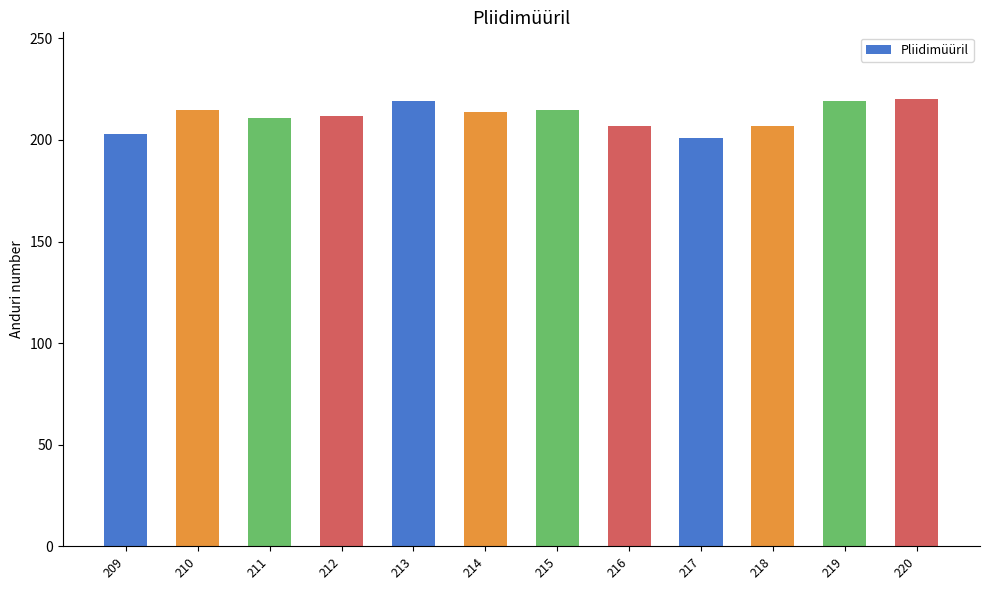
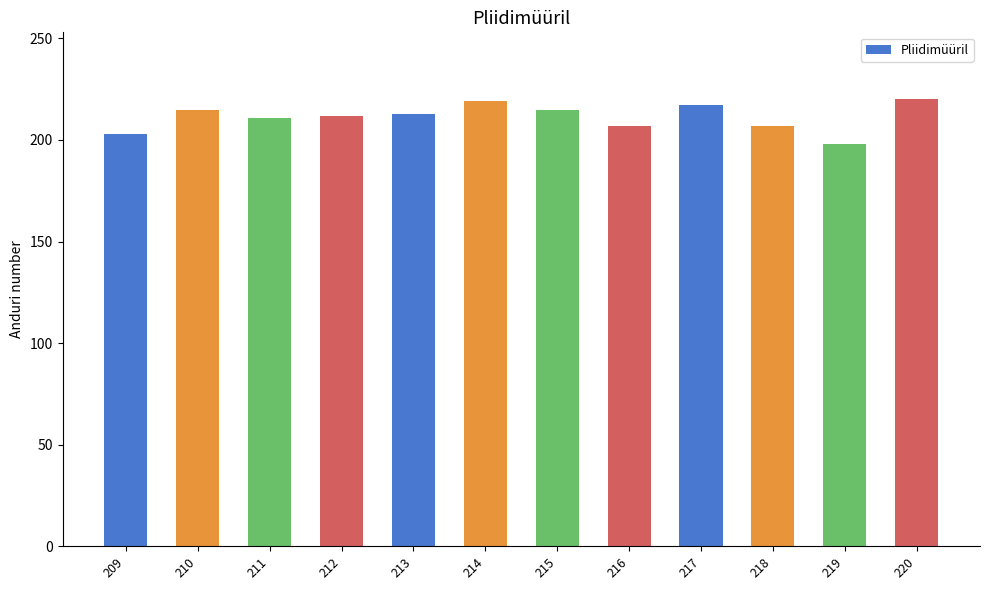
213: 219 -> 213
214: 214 -> 219
217: 201 -> 217
219: 219 -> 198
